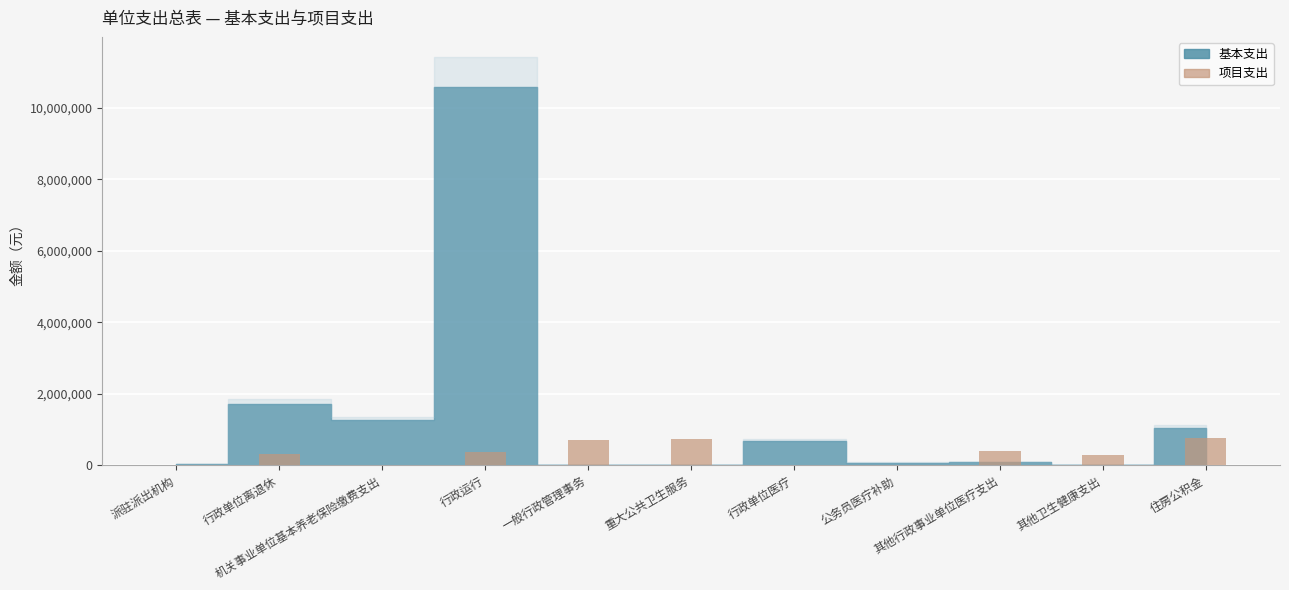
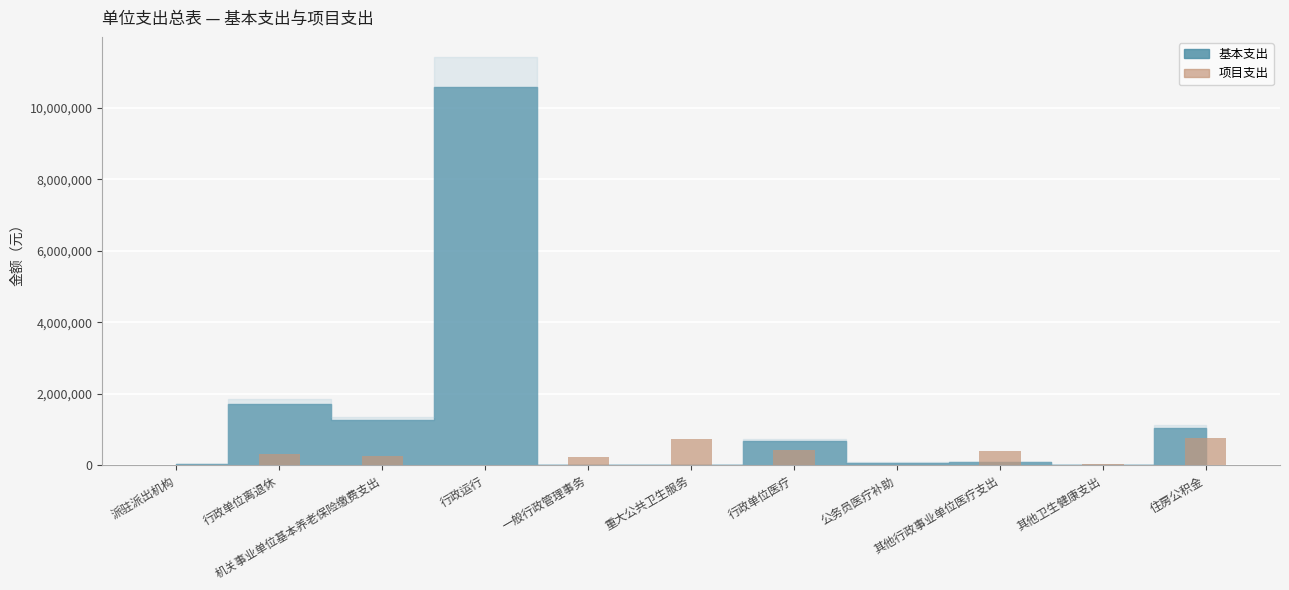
项目支出, 机关事业单位基本养老保险缴费支出: 0 -> 200,000
项目支出, 行政运行: 400,000 -> 0
项目支出, 一般行政管理事务: 700,000 -> 200,000
项目支出, 行政单位医疗: 0 -> 400,000
项目支出, 其他卫生健康支出: 300,000 -> 0
